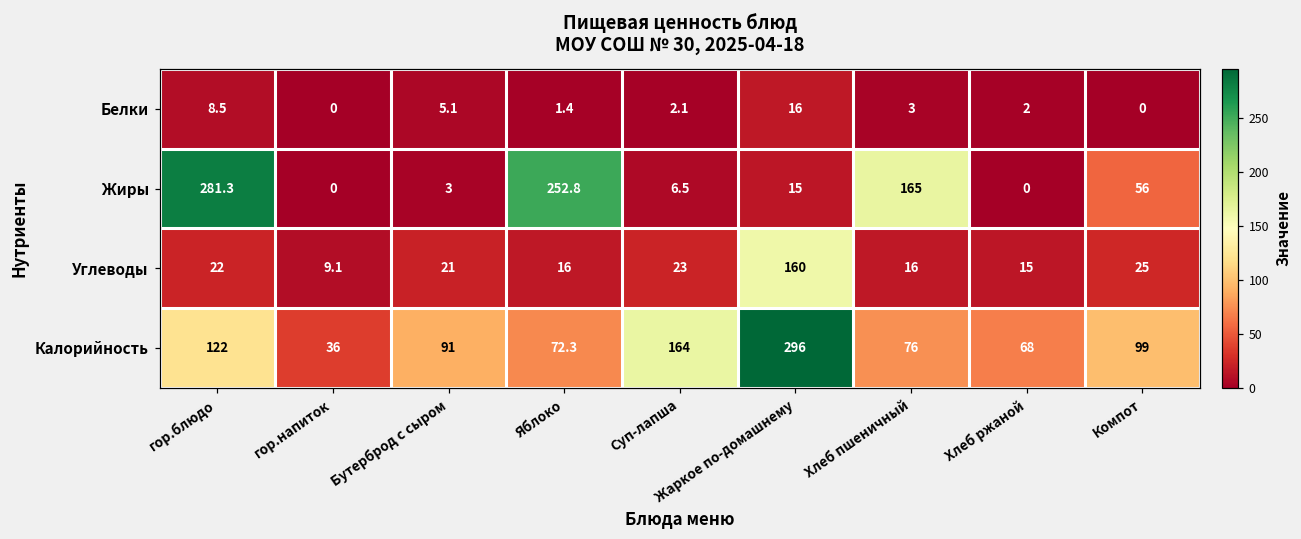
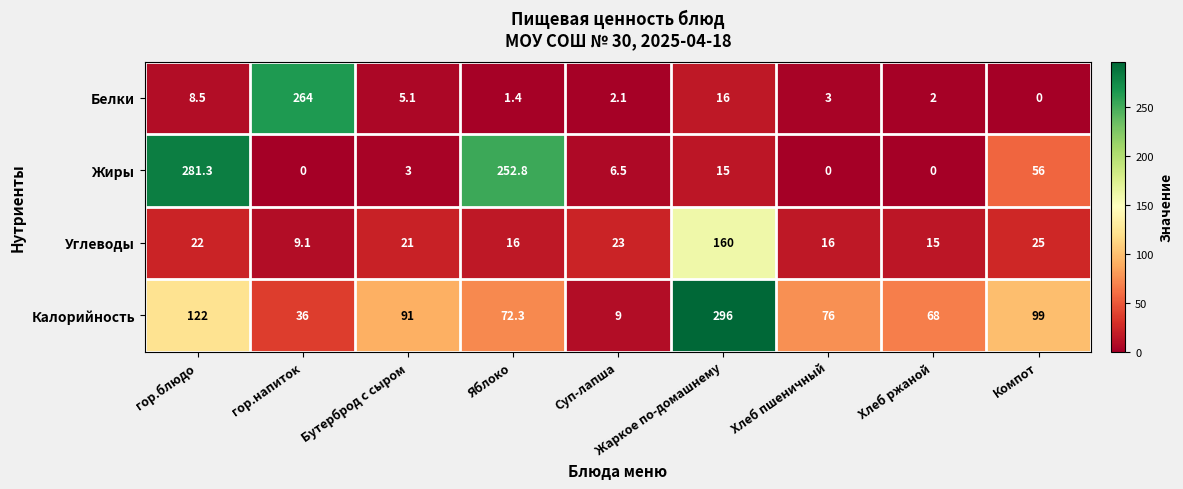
Белки, гор.напиток: 0 -> 264
Жиры, Хлеб пшеничный: 165 -> 0
Калорийность, Суп-лапша: 164 -> 9
